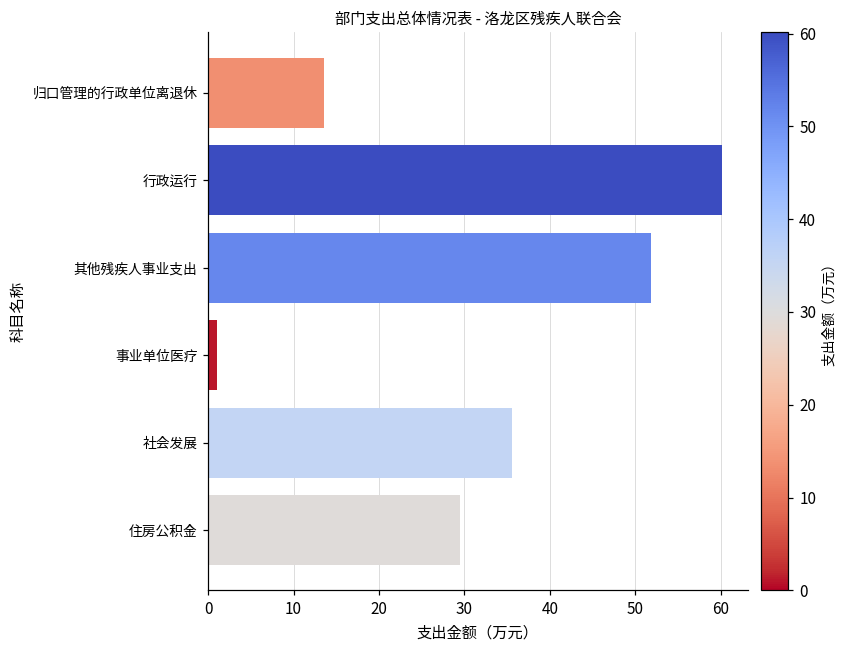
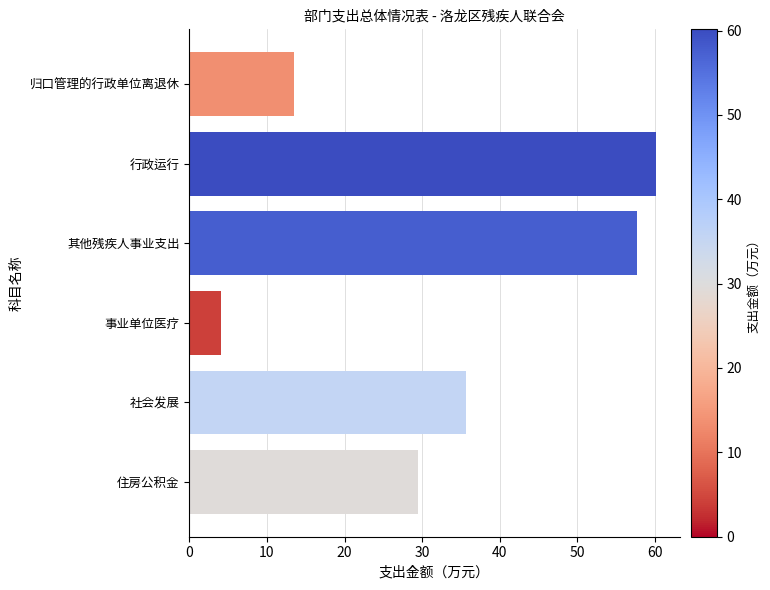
其他残疾人事业支出: 52 -> 58
事业单位医疗: 1 -> 4
